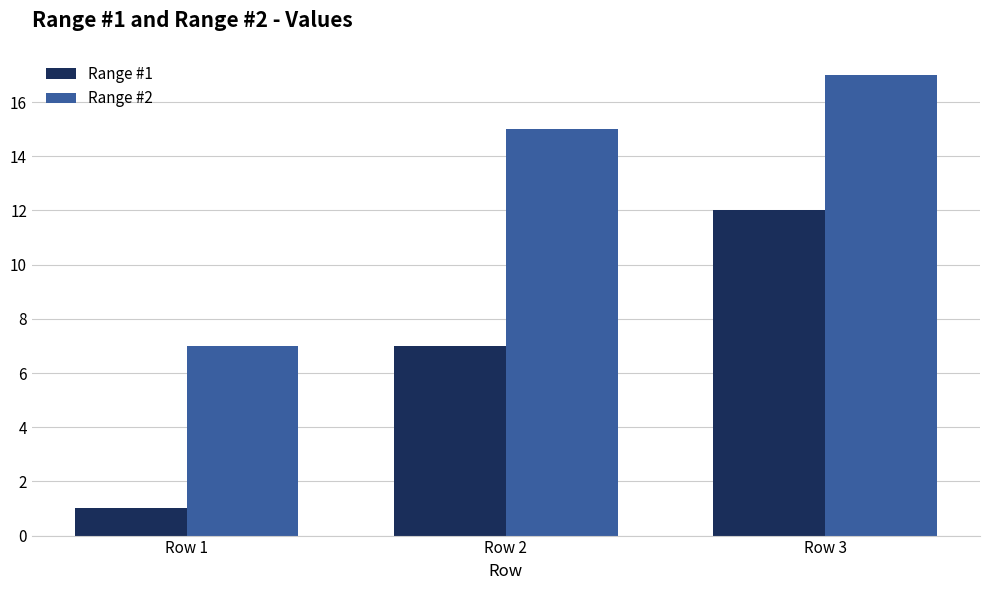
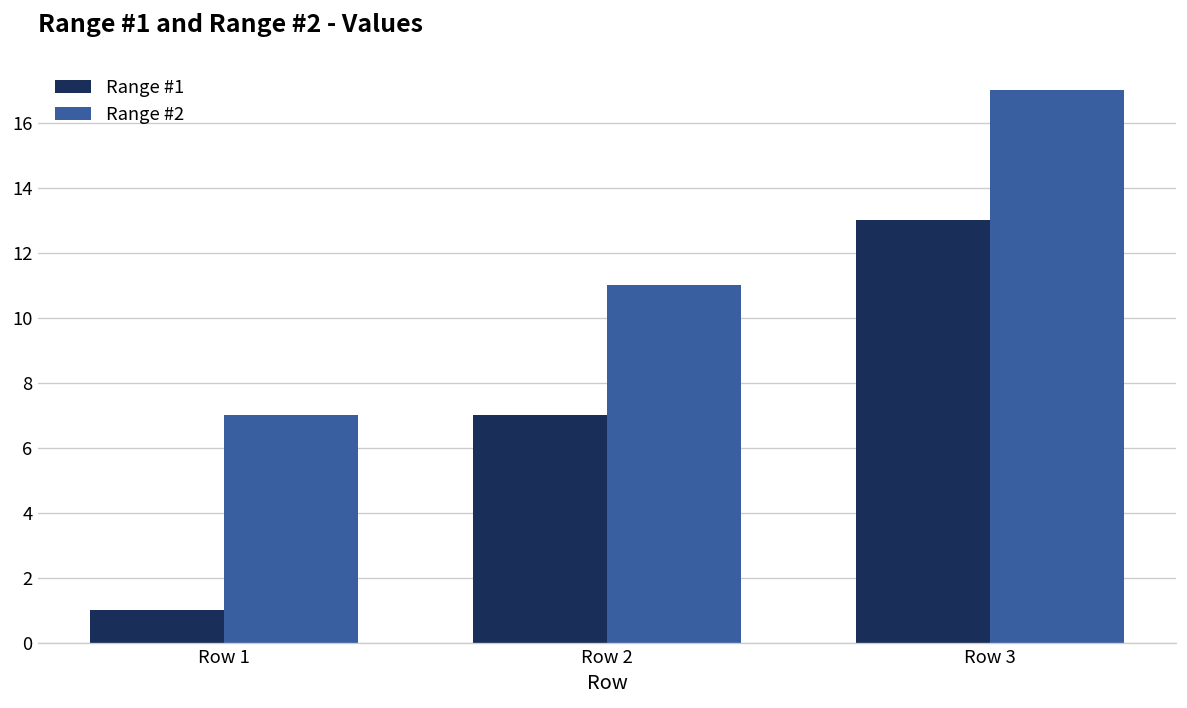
Range #2, Row 2: 15 -> 11
Range #1, Row 3: 12 -> 13
